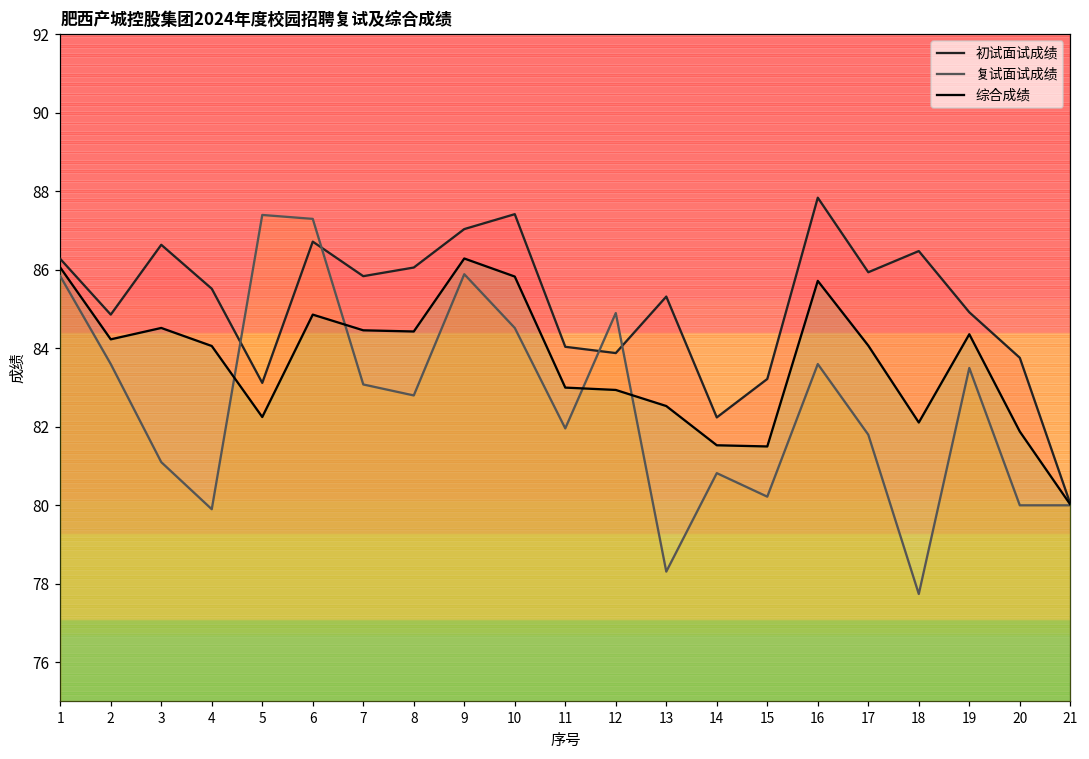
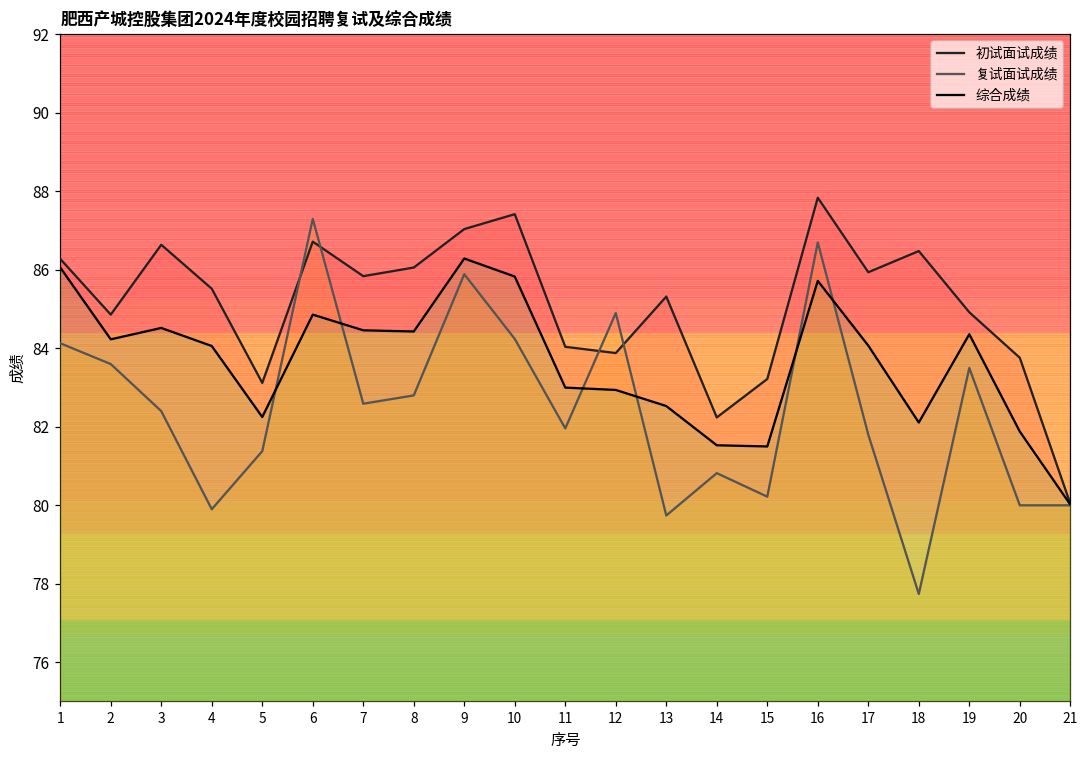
复试面试成绩, 1: 85.8 -> 84.1
复试面试成绩, 3: 81.1 -> 82.4
复试面试成绩, 5: 87.4 -> 81.4
复试面试成绩, 7: 83.1 -> 82.6
复试面试成绩, 10: 84.5 -> 84.2
复试面试成绩, 13: 78.3 -> 79.7
复试面试成绩, 16: 83.6 -> 86.7
